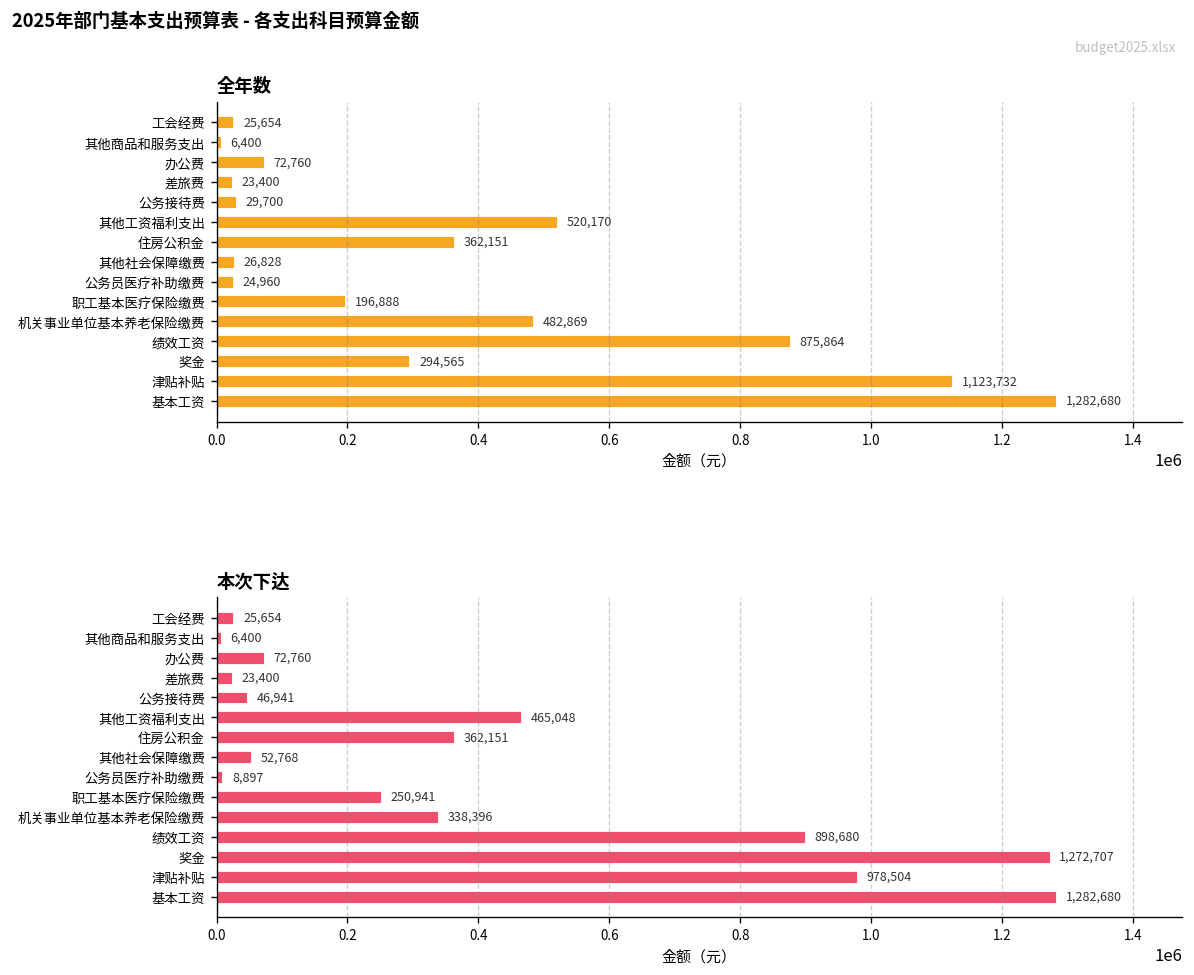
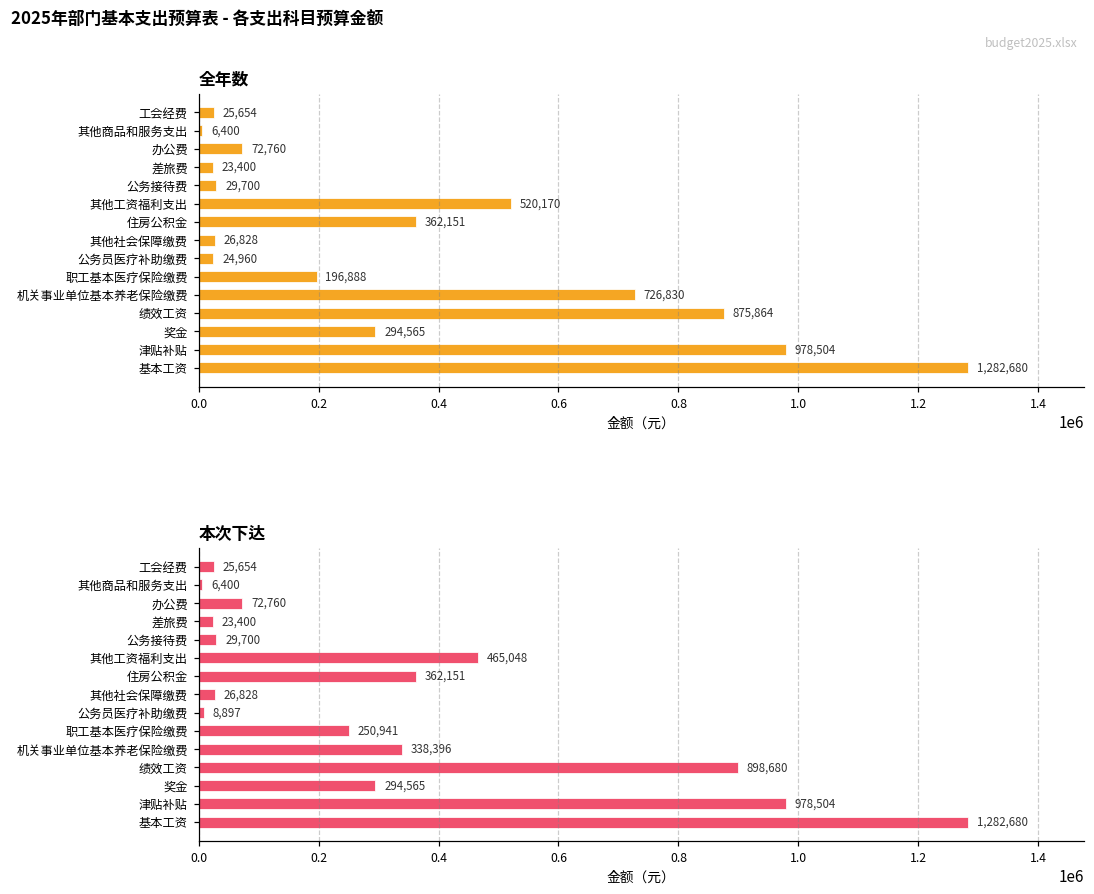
全年数, 机关事业单位基本养老保险缴费: 482,869 -> 726,830
全年数, 津贴补贴: 1,123,732 -> 978,504
本次下达, 公务接待费: 46,941 -> 29,700
本次下达, 其他社会保障缴费: 52,768 -> 26,828
本次下达, 奖金: 1,272,707 -> 294,565
